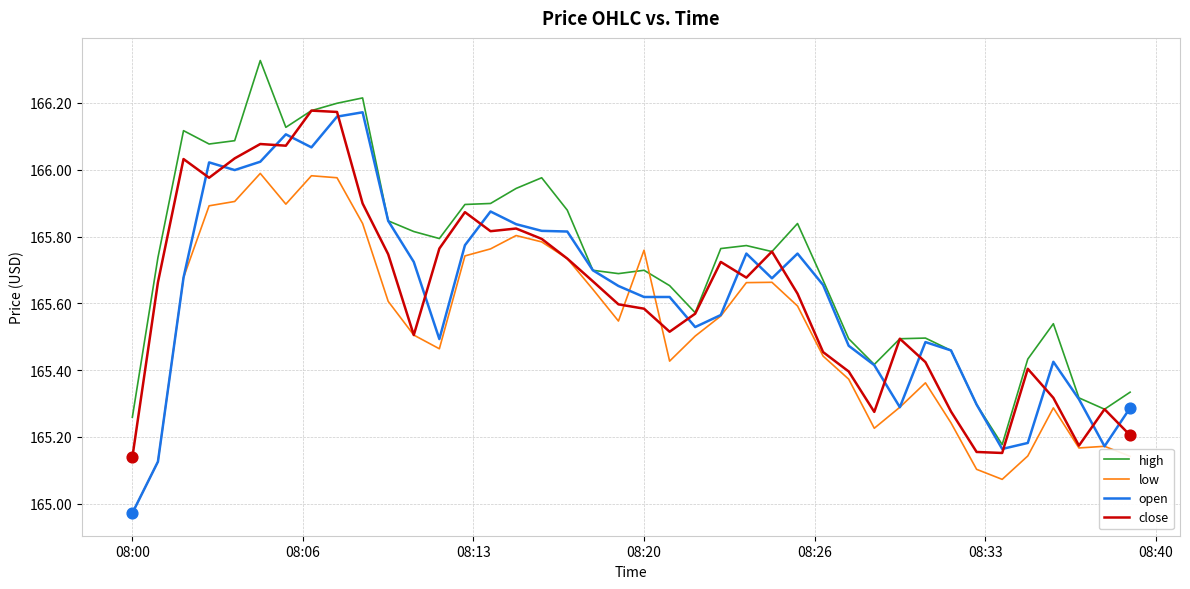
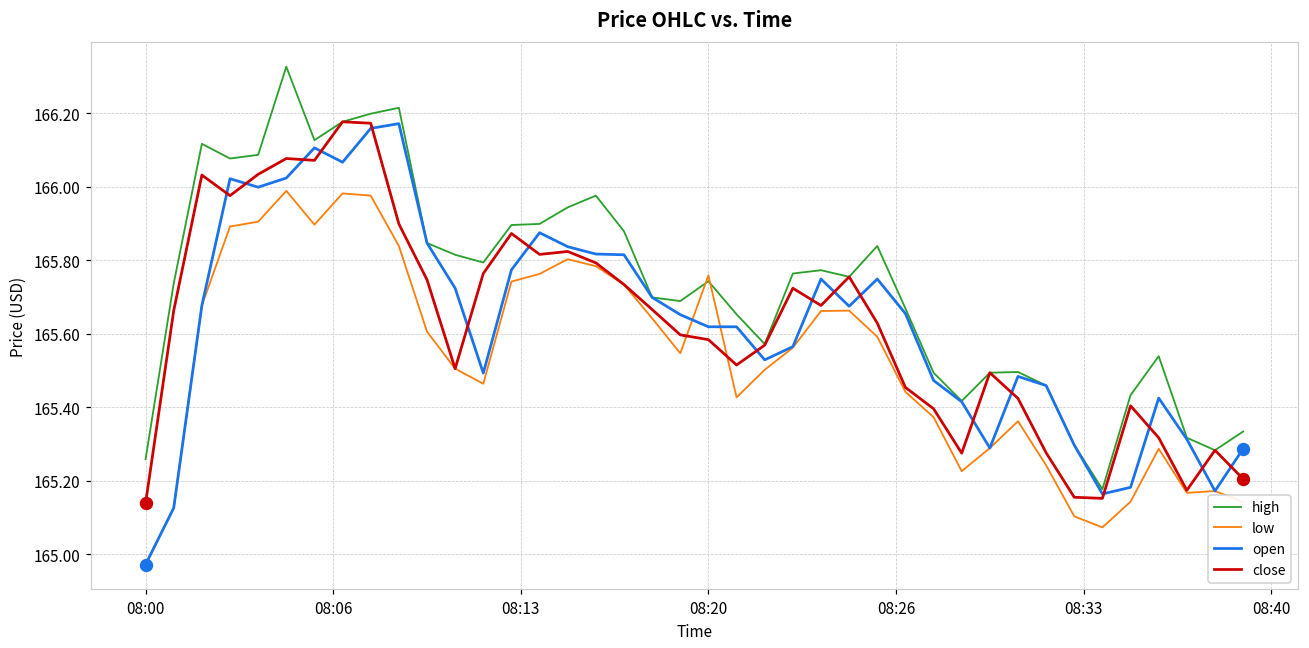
high, 08:20: 165.70 -> 165.74
